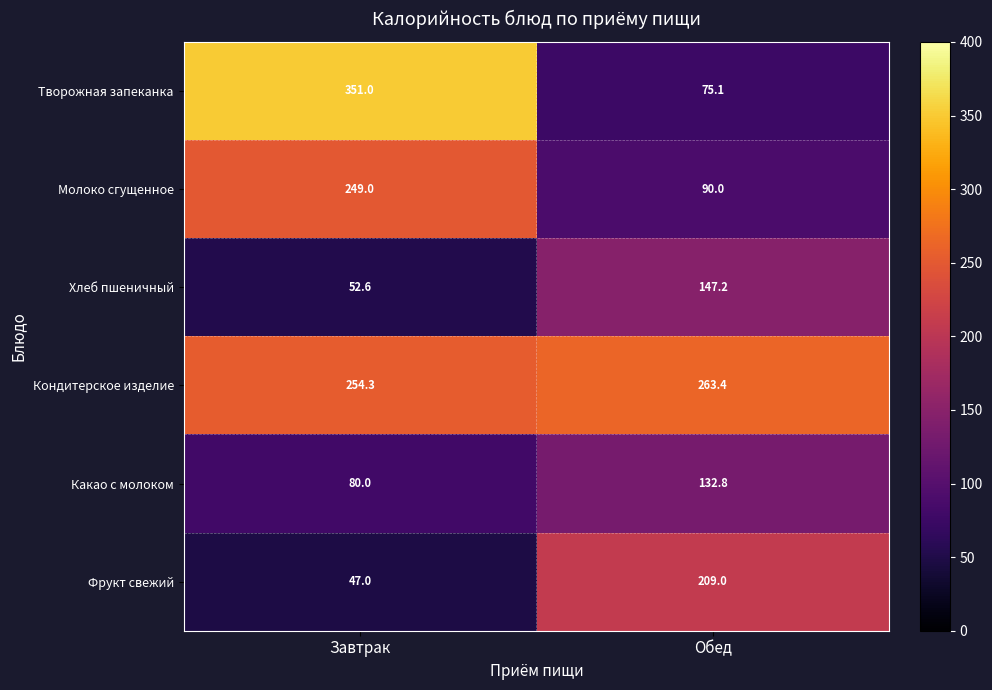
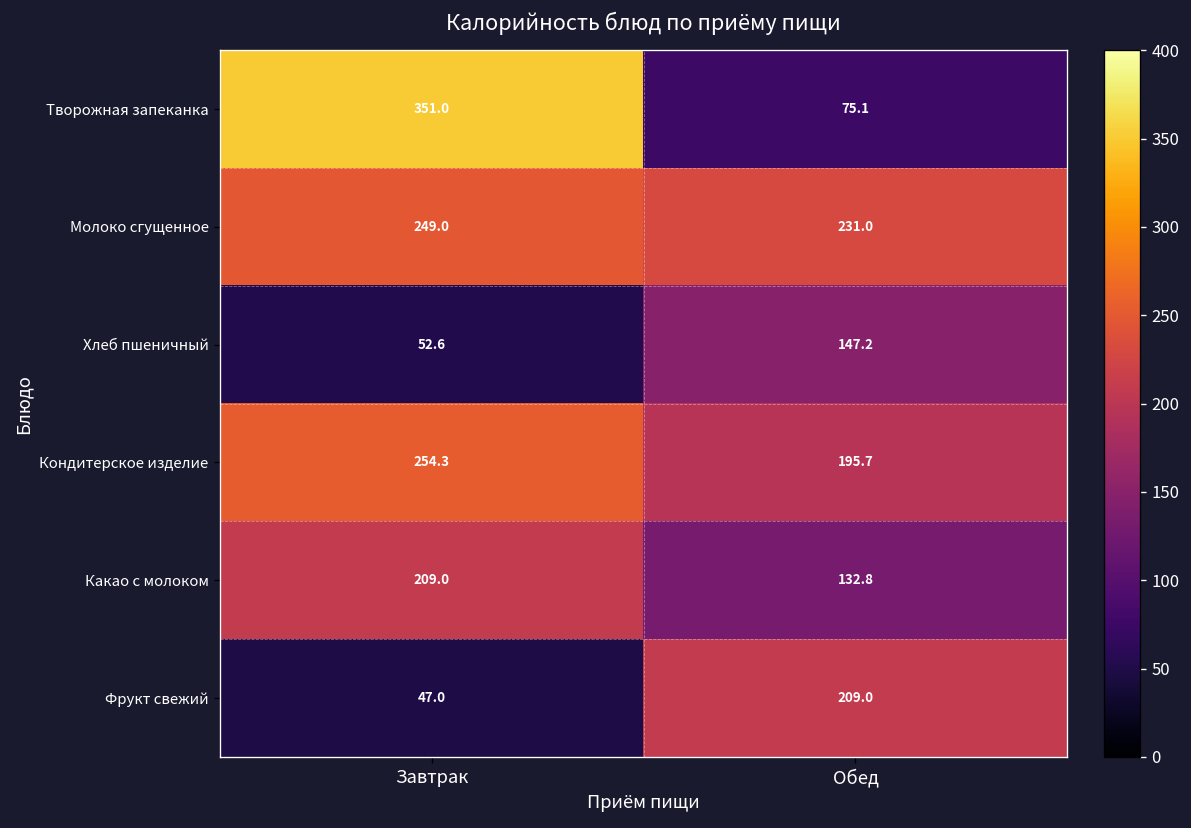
Молоко сгущенное, Обед: 90.0 -> 231.0
Кондитерское изделие, Обед: 263.4 -> 195.7
Какао с молоком, Завтрак: 80.0 -> 209.0
